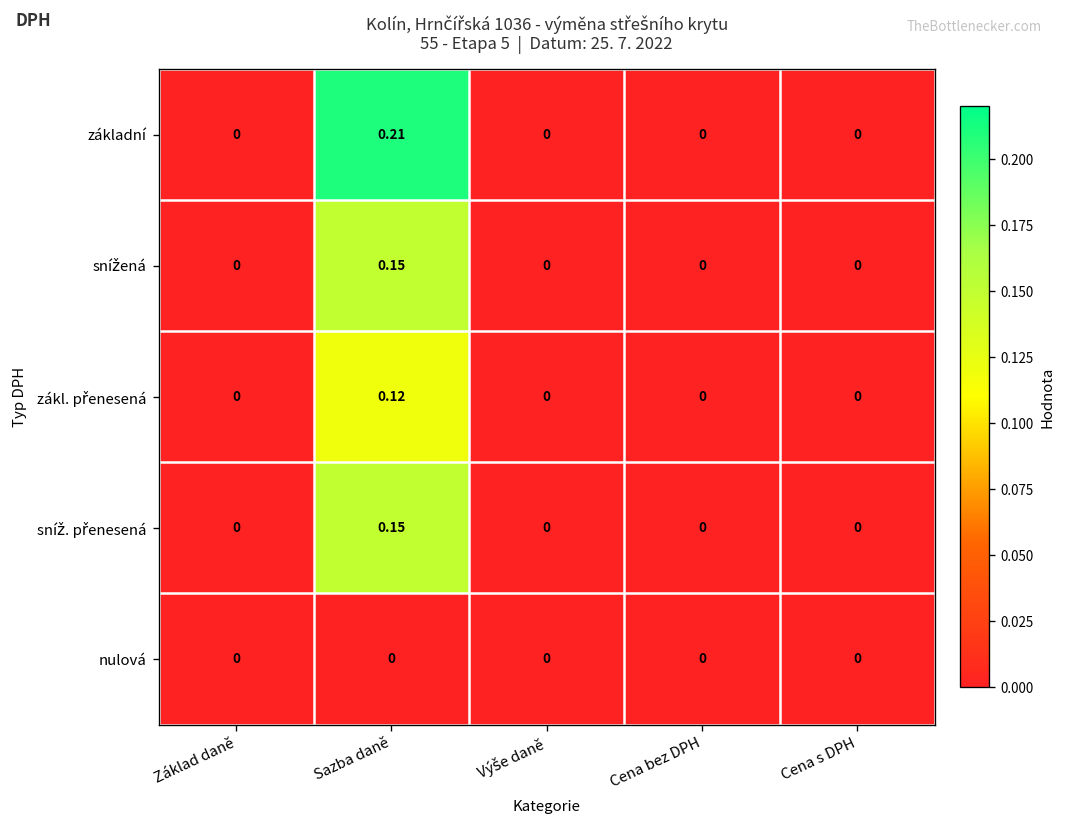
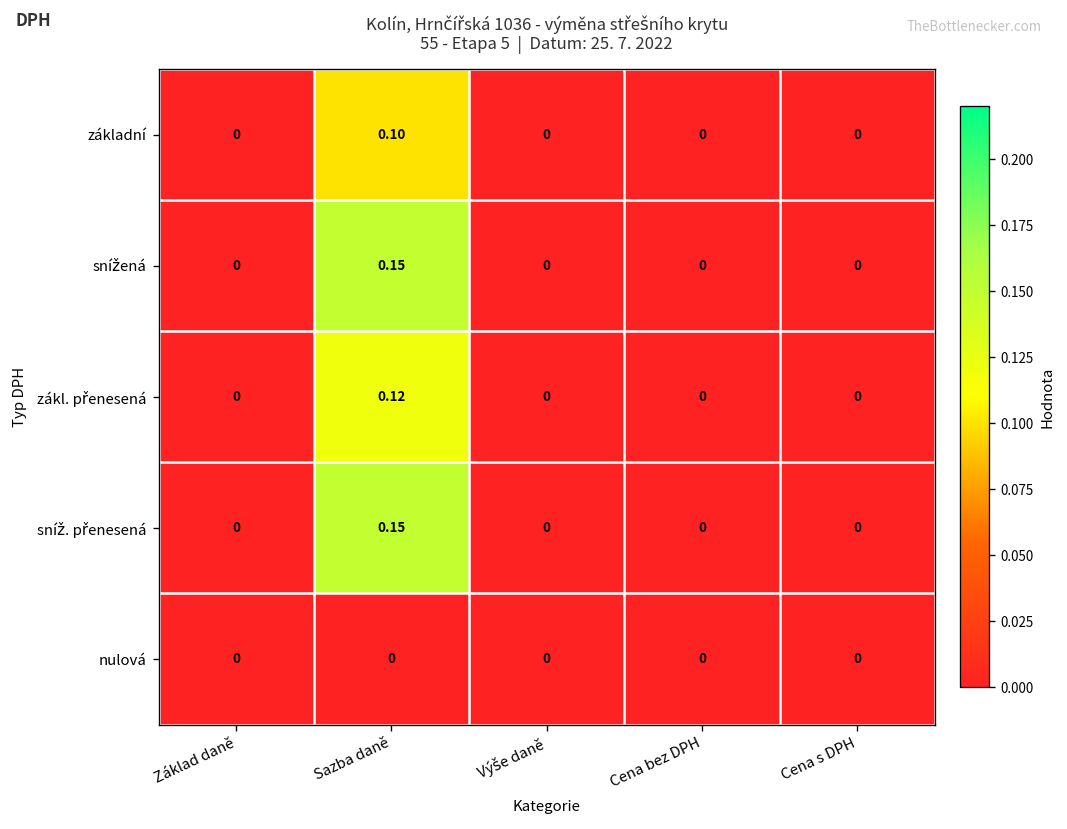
základní, Sazba daně: 0.21 -> 0.10
